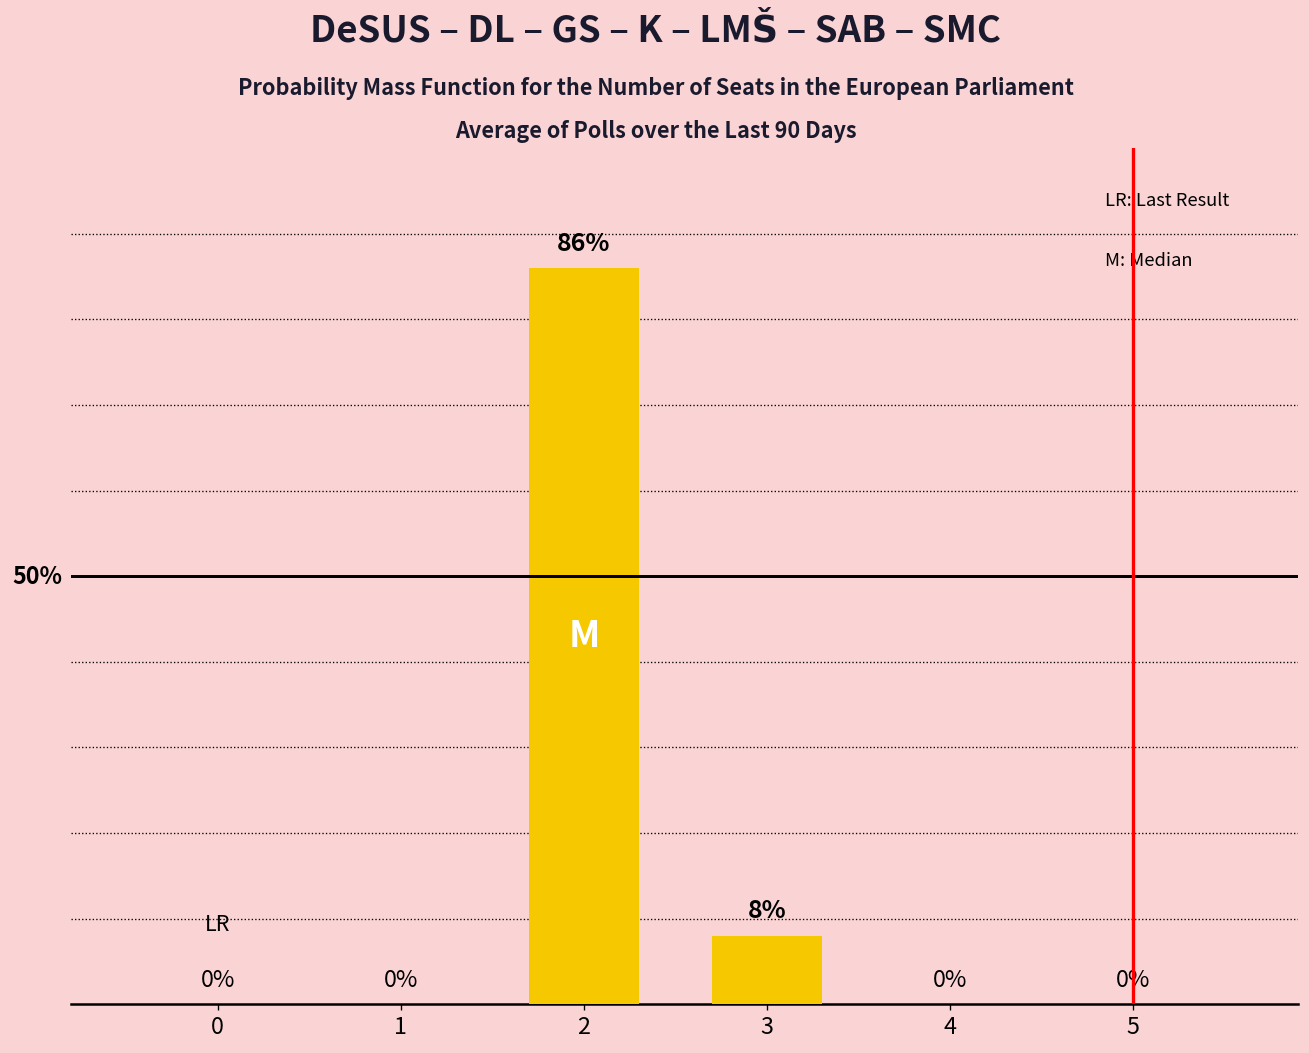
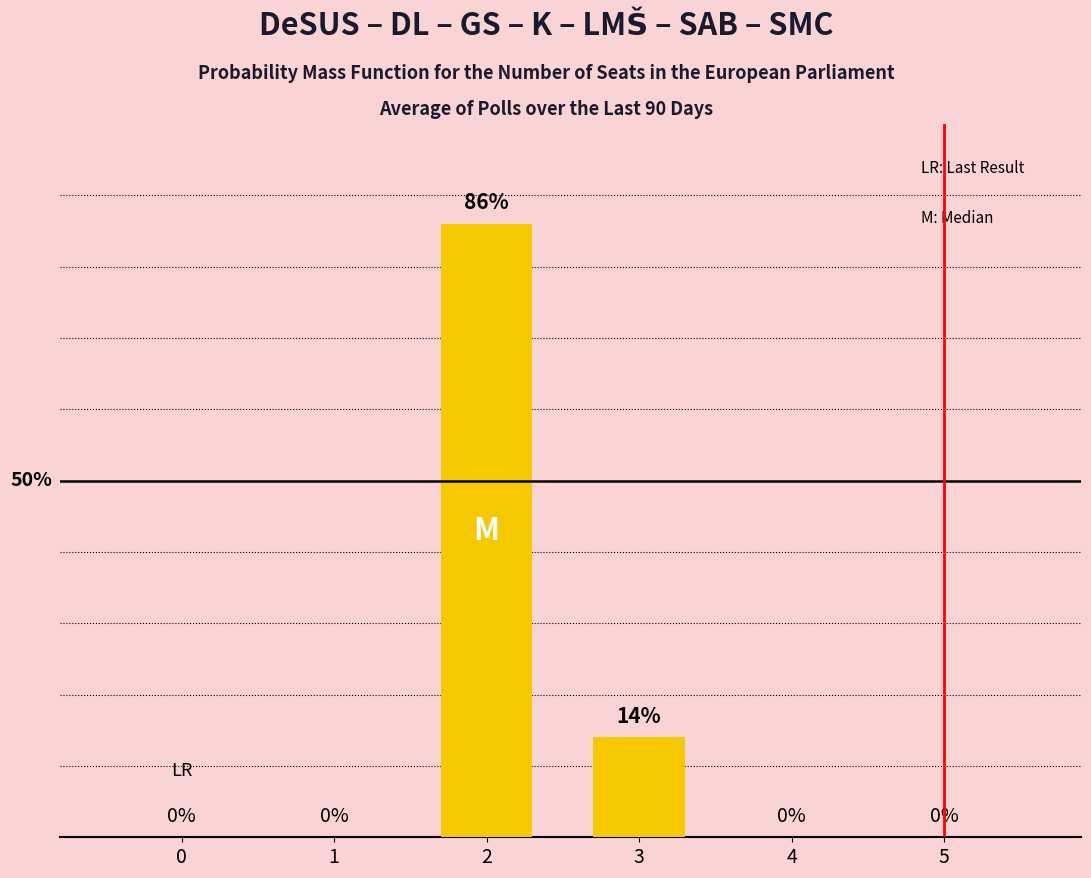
3: 8% -> 14%
